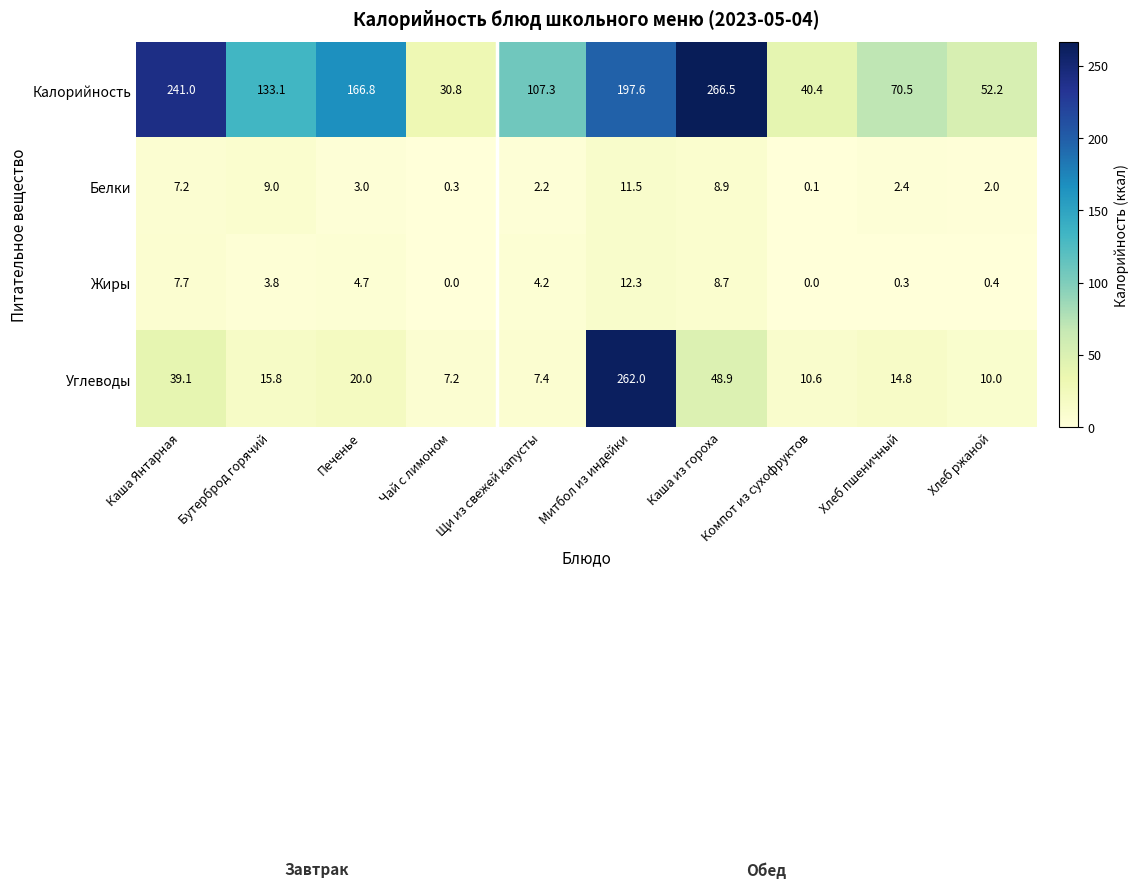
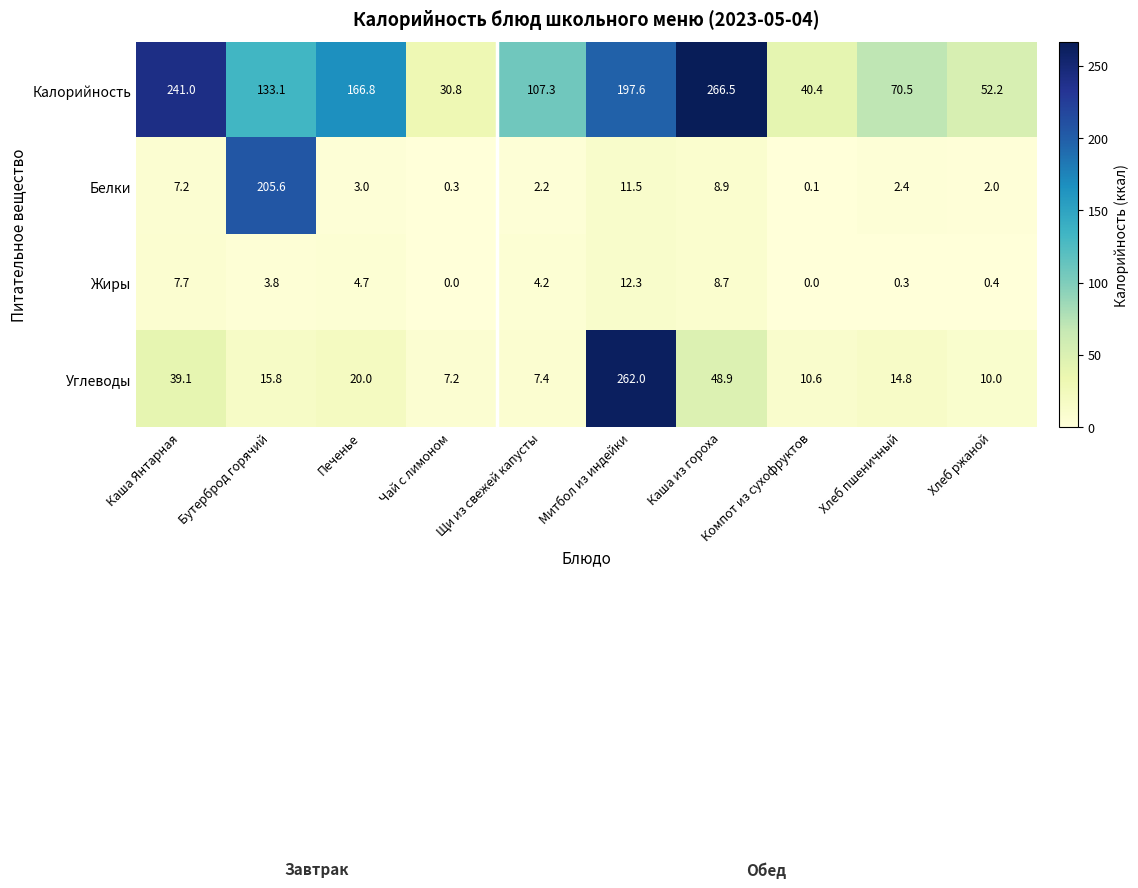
Белки, Бутерброд горячий: 9.0 -> 205.6
